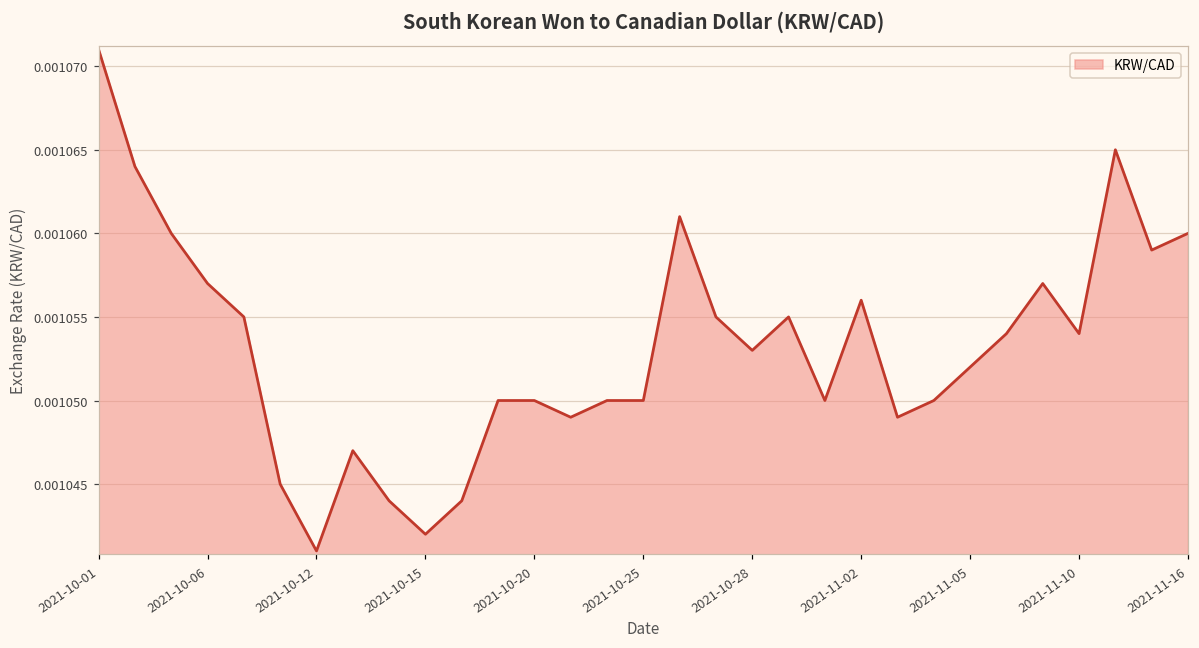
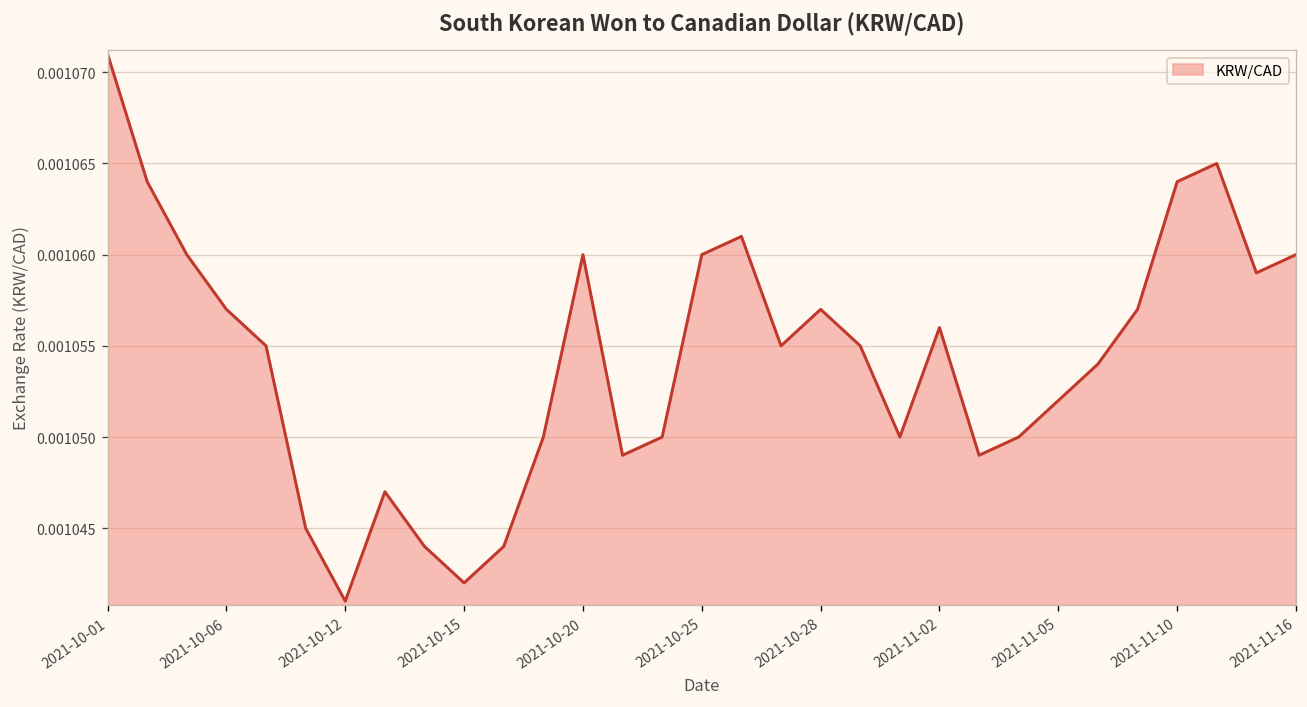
2021-10-20: 0.00105 -> 0.00106
2021-10-25: 0.00105 -> 0.00106
2021-10-28: 0.001053 -> 0.001057
2021-11-10: 0.001054 -> 0.001064
